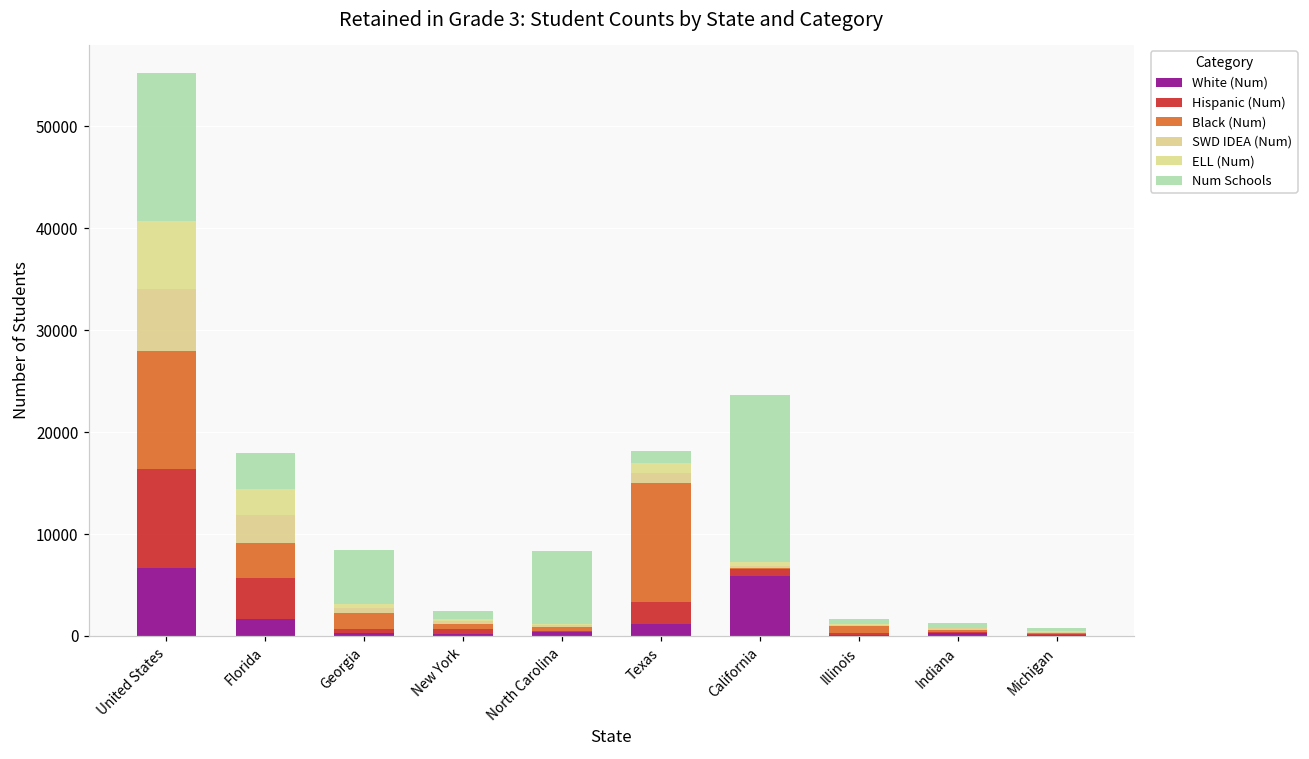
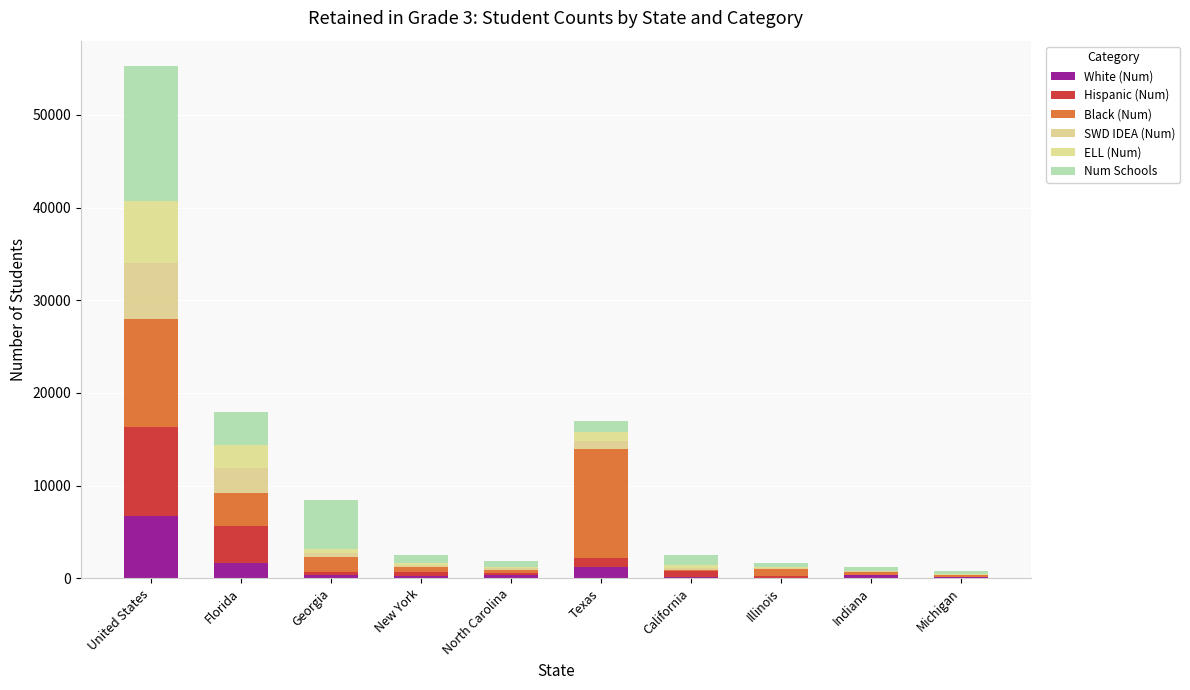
Num Schools, North Carolina: 7000 -> 1000
Hispanic (Num), Texas: 2000 -> 1000
White (Num), California: 6000 -> 0
Num Schools, California: 16000 -> 1000
